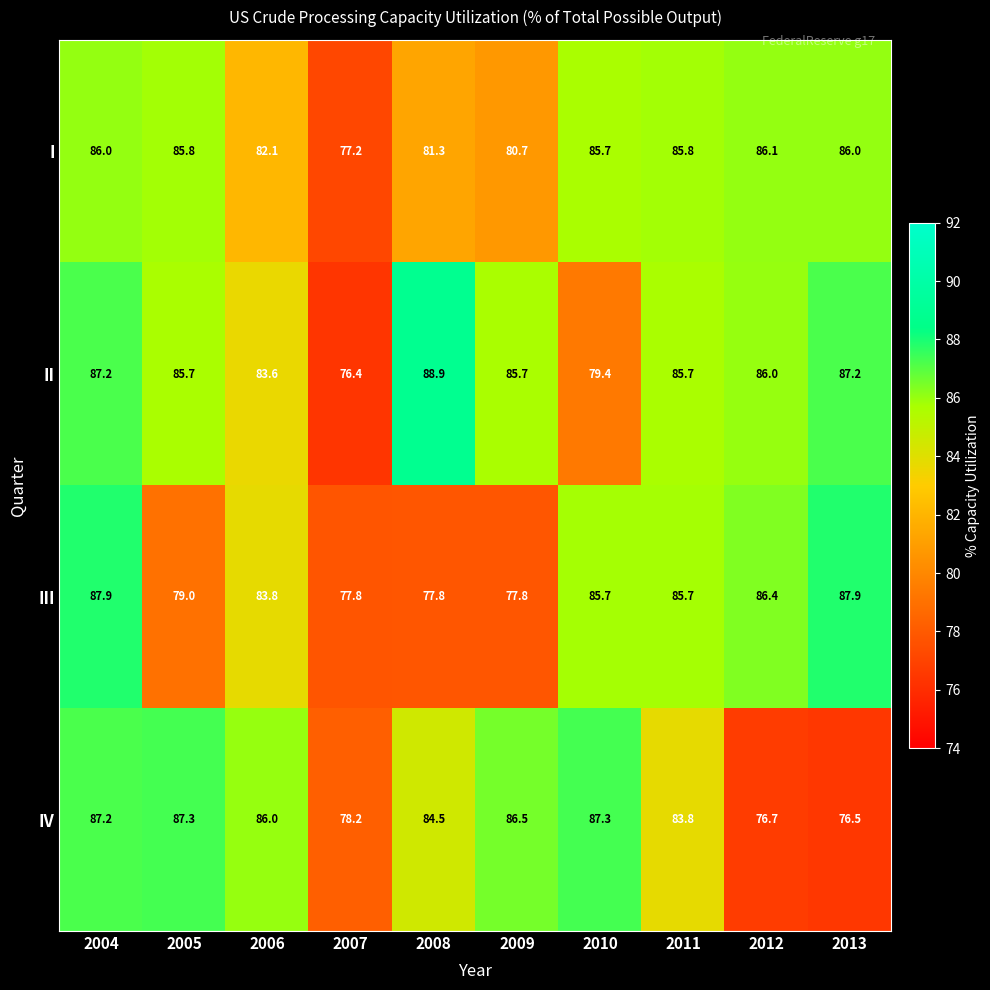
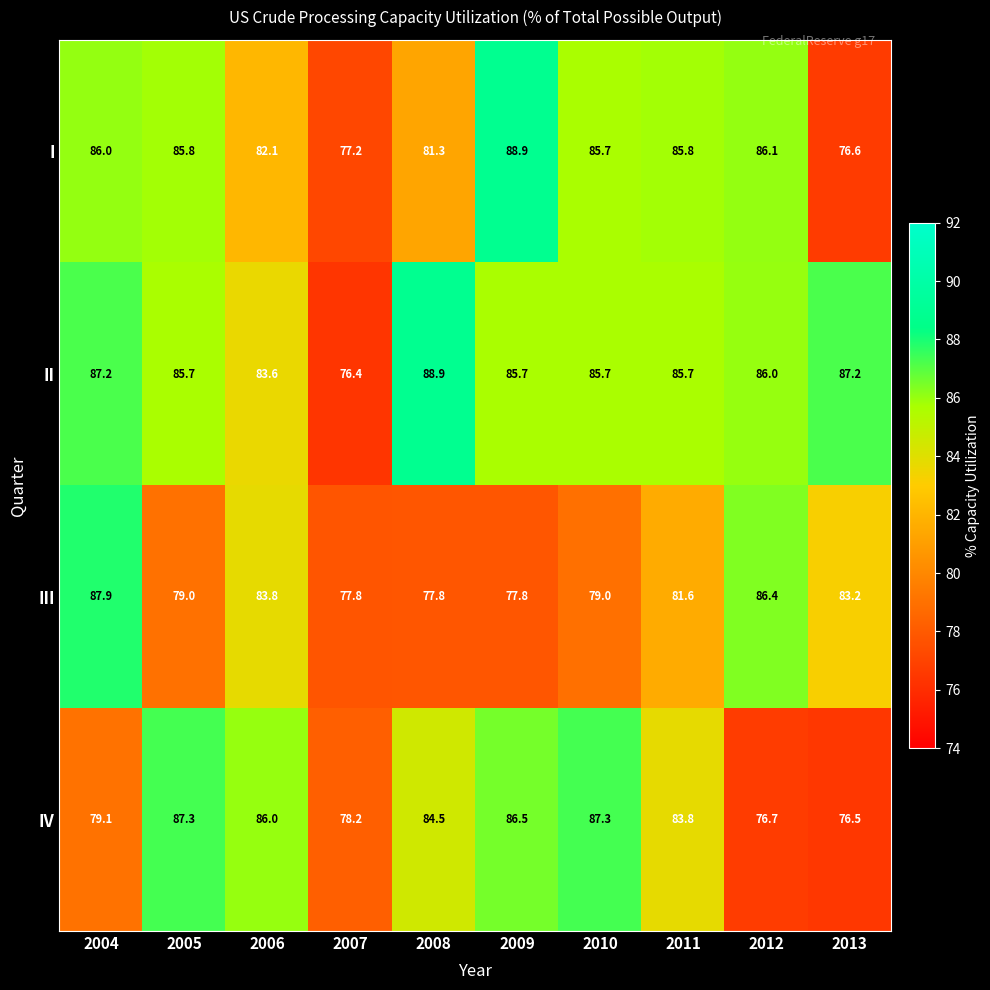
I, 2009: 80.7 -> 88.9
I, 2013: 86.0 -> 76.6
II, 2010: 79.4 -> 85.7
III, 2010: 85.7 -> 79.0
III, 2011: 85.7 -> 81.6
III, 2013: 87.9 -> 83.2
IV, 2004: 87.2 -> 79.1
